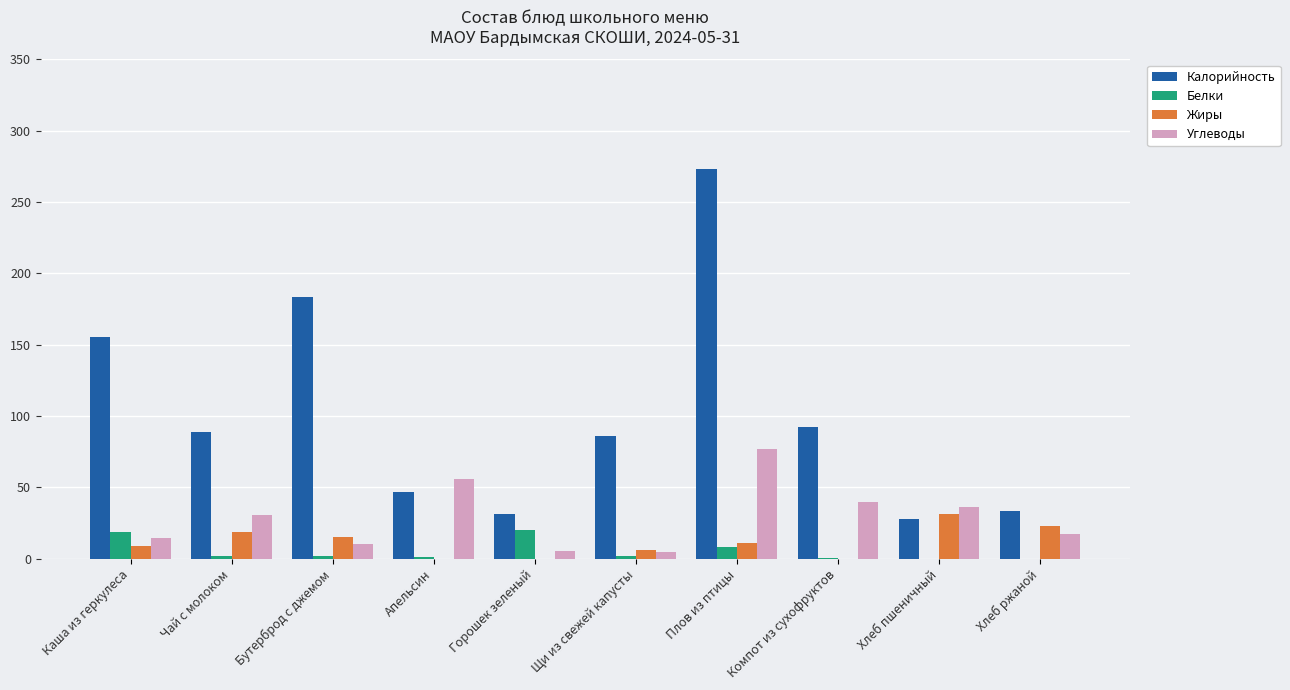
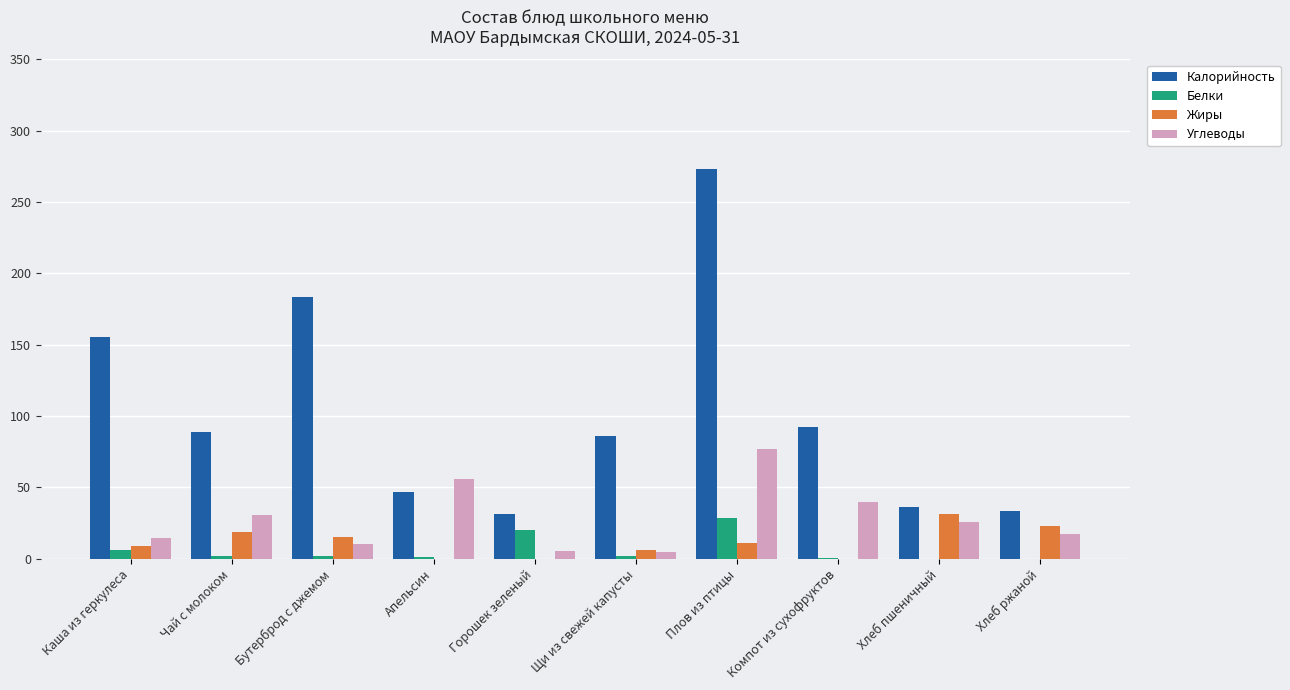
Белки, Каша из геркулеса: 19 -> 6
Белки, Плов из птицы: 8 -> 28
Калорийность, Хлеб пшеничный: 28 -> 36
Углеводы, Хлеб пшеничный: 36 -> 26
